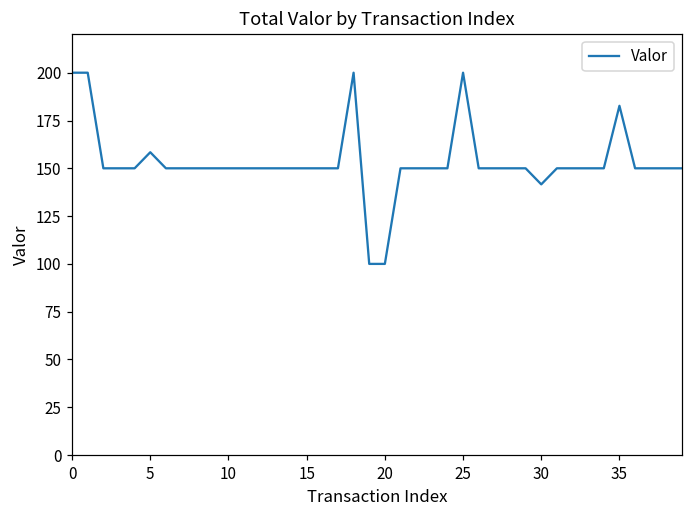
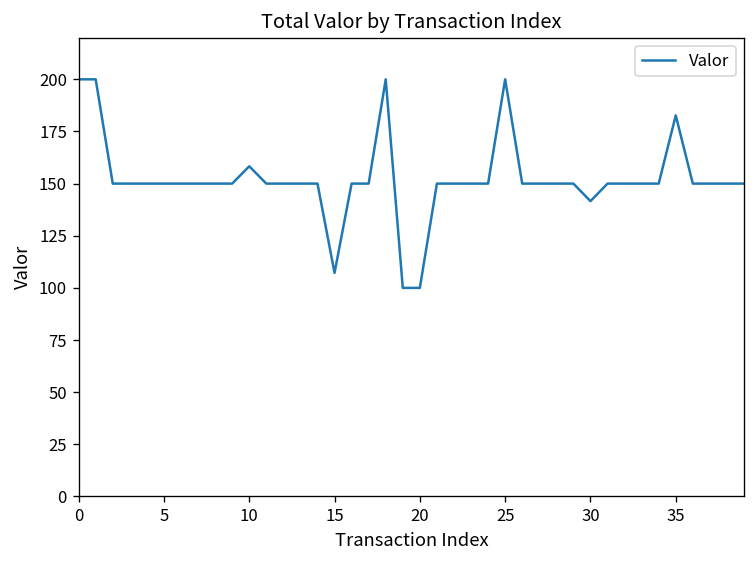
5: 158 -> 150
10: 150 -> 158
15: 150 -> 107
